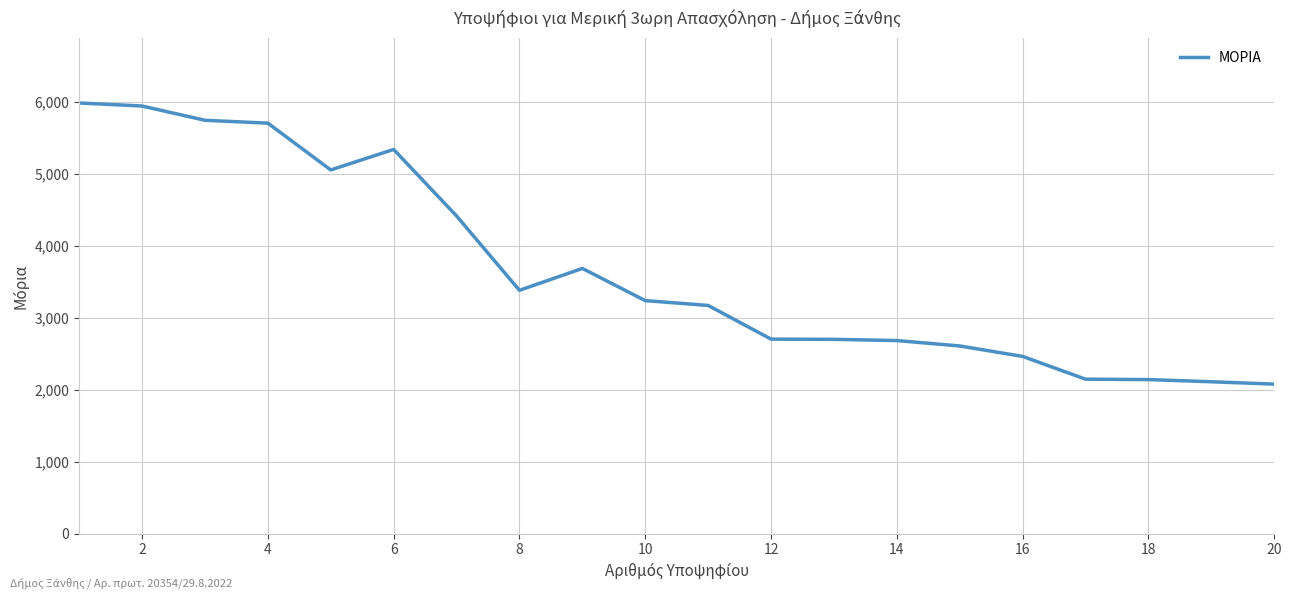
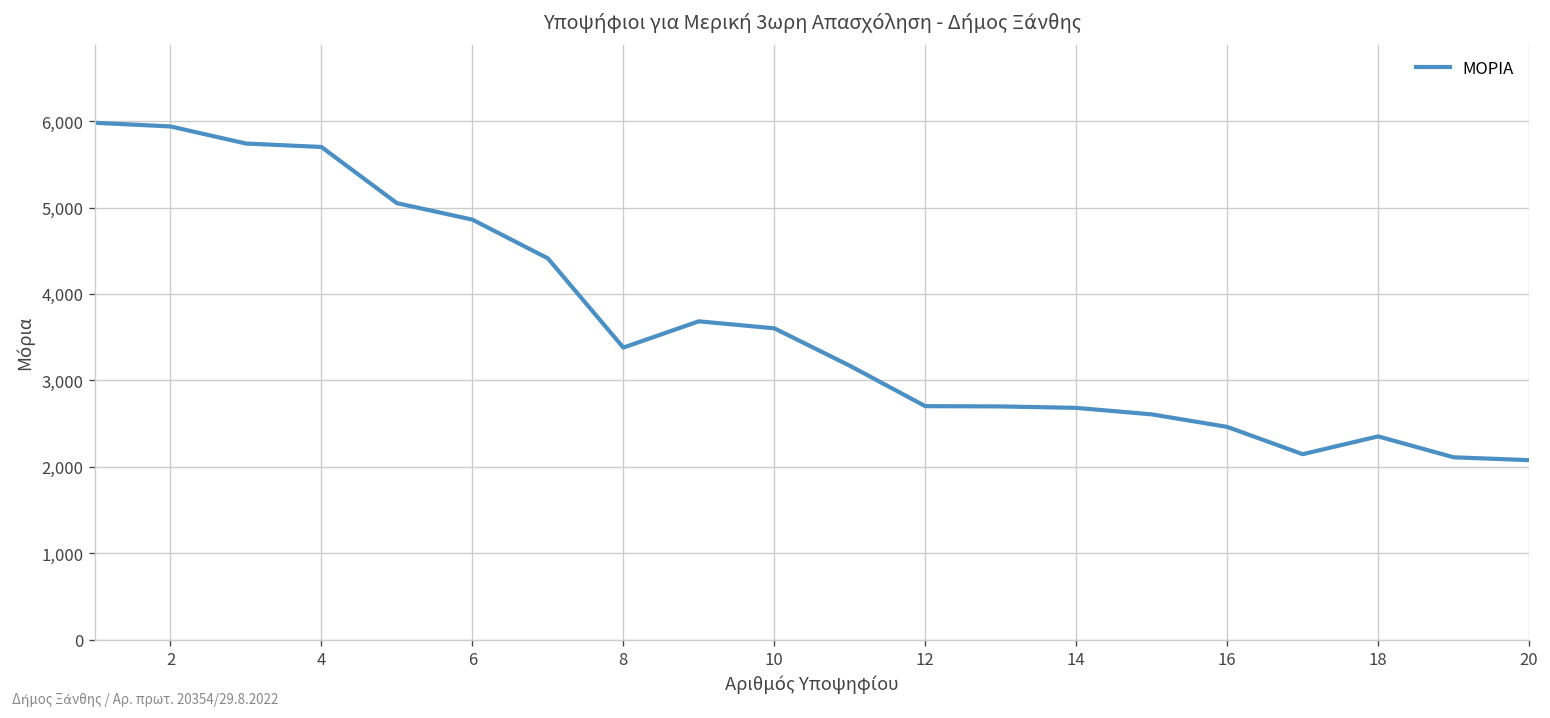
6: 5,300 -> 4,900
10: 3,200 -> 3,600
18: 2,100 -> 2,400
